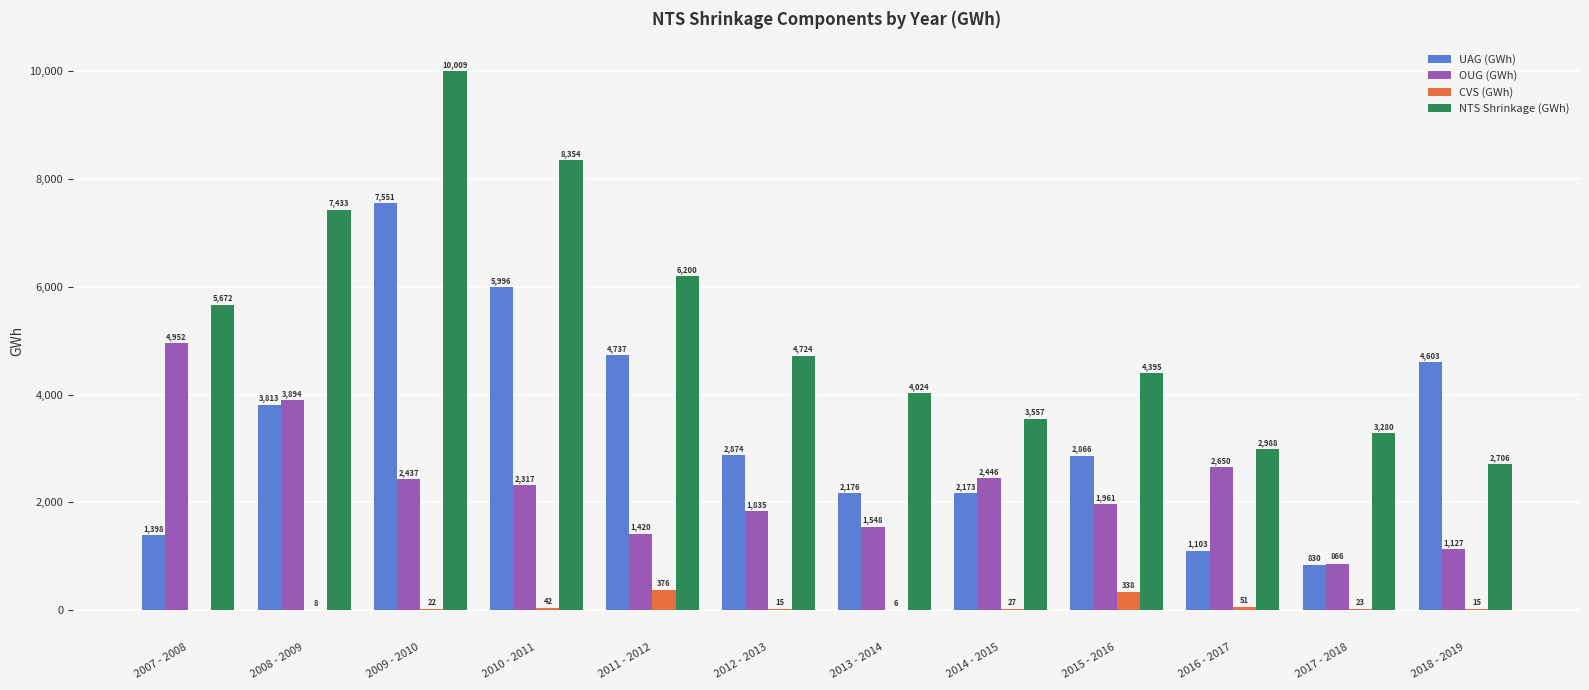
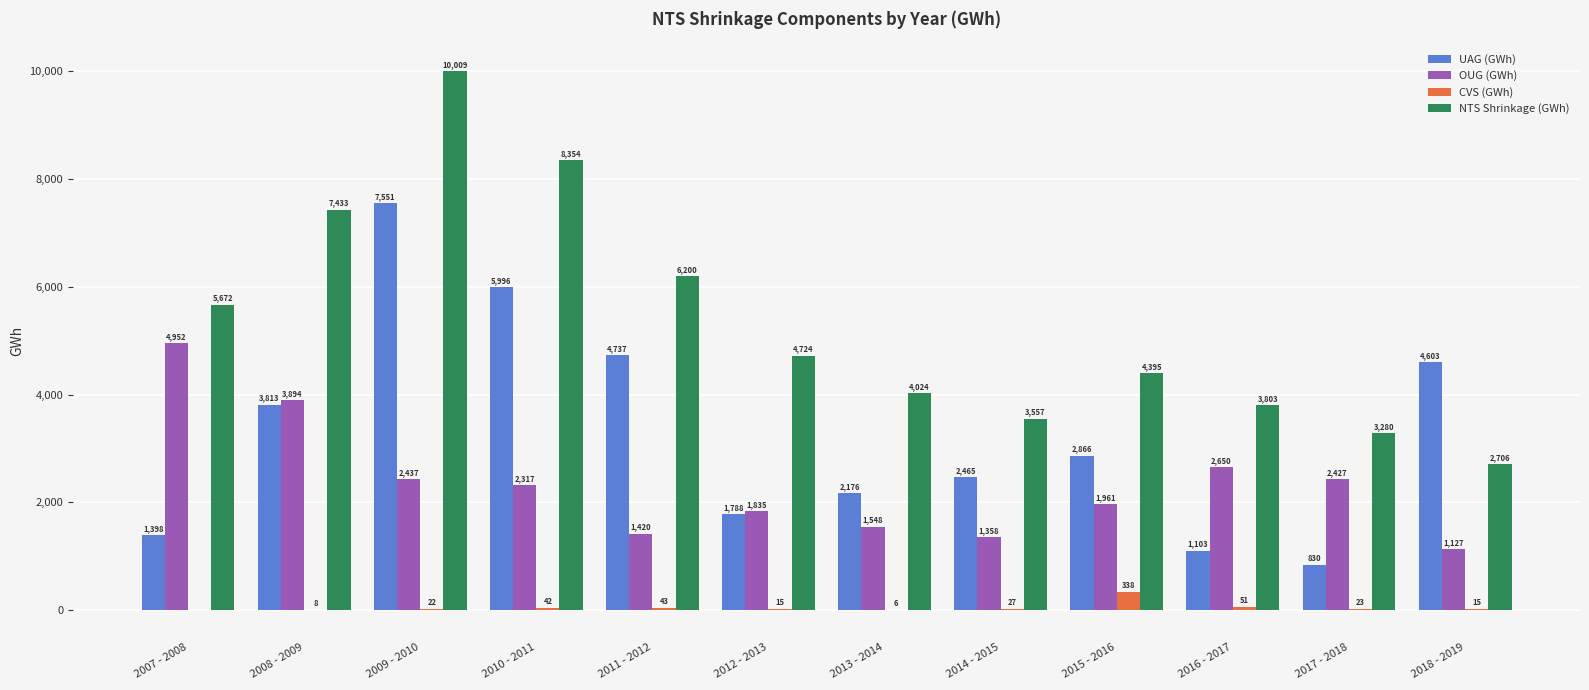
CVS (GWh), 2011 - 2012: 376 -> 43
UAG (GWh), 2012 - 2013: 2,874 -> 1,788
UAG (GWh), 2014 - 2015: 2,173 -> 2,465
OUG (GWh), 2014 - 2015: 2,446 -> 1,358
NTS Shrinkage (GWh), 2016 - 2017: 2,988 -> 3,803
OUG (GWh), 2017 - 2018: 866 -> 2,427
